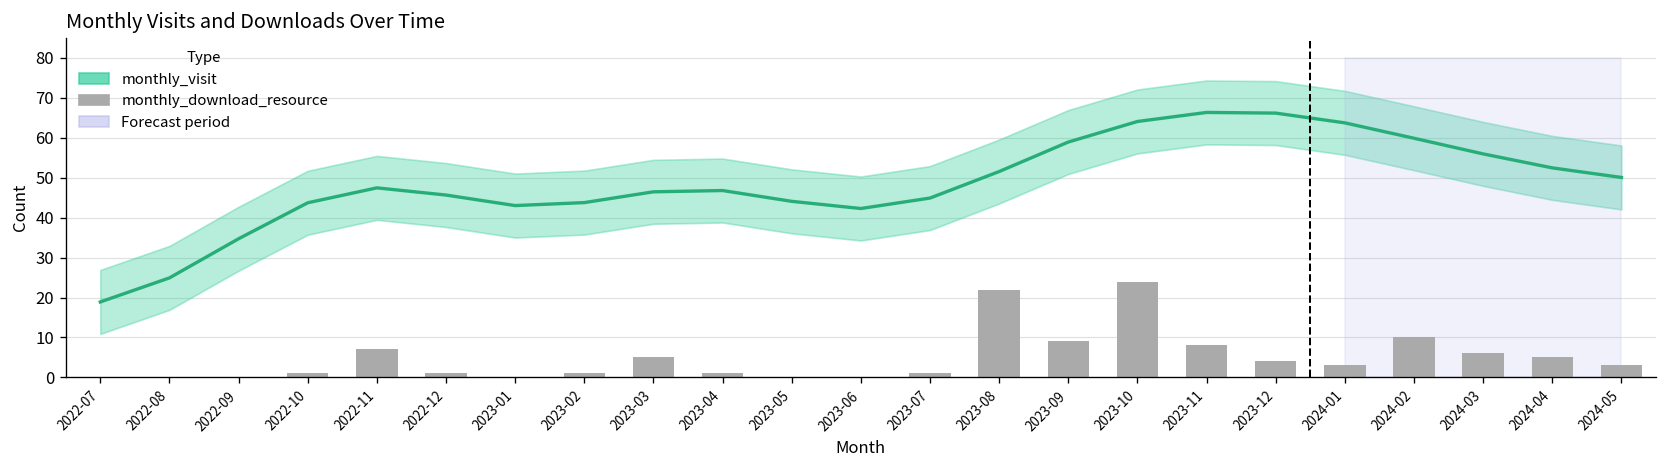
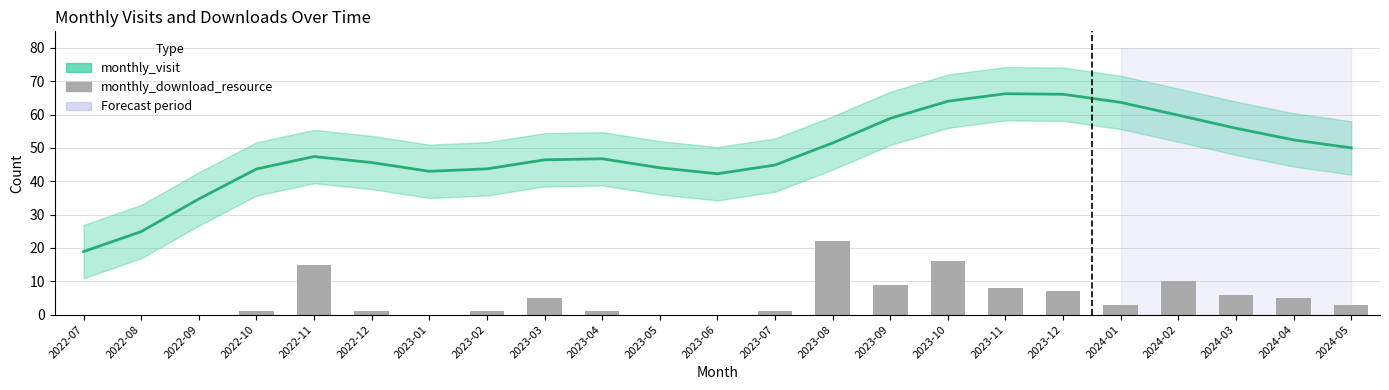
monthly_download_resource, 2022-11: 7 -> 15
monthly_download_resource, 2023-10: 24 -> 16
monthly_download_resource, 2023-12: 4 -> 7
